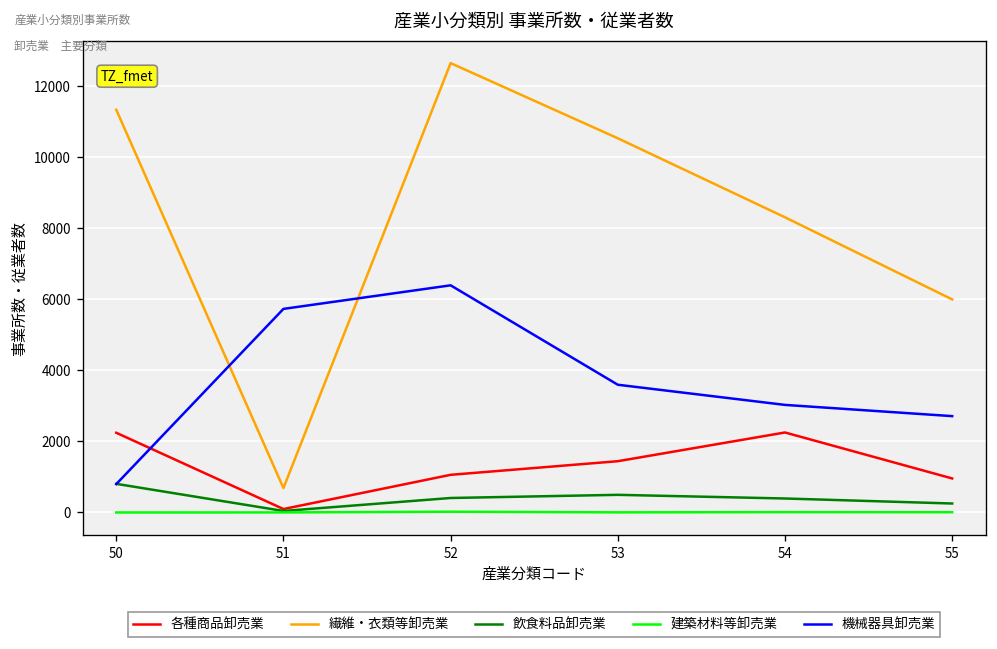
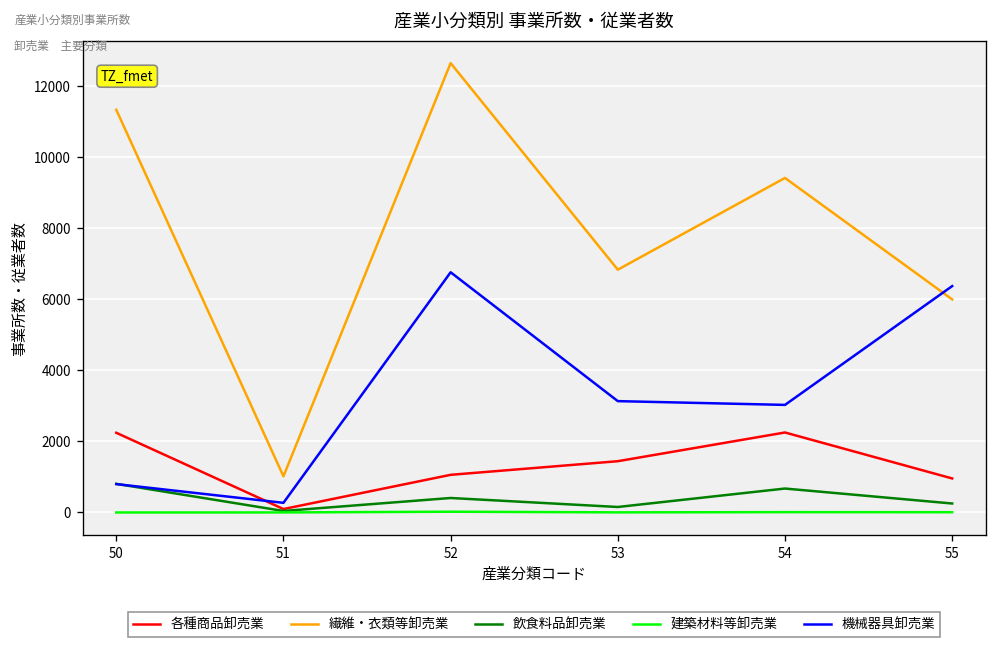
繊維・衣類等卸売業, 51: 700 -> 1000
機械器具卸売業, 51: 5700 -> 300
機械器具卸売業, 52: 6400 -> 6800
繊維・衣類等卸売業, 53: 10500 -> 6800
飲食料品卸売業, 53: 500 -> 200
機械器具卸売業, 53: 3600 -> 3100
繊維・衣類等卸売業, 54: 8300 -> 9400
飲食料品卸売業, 54: 400 -> 700
機械器具卸売業, 55: 2700 -> 6400
